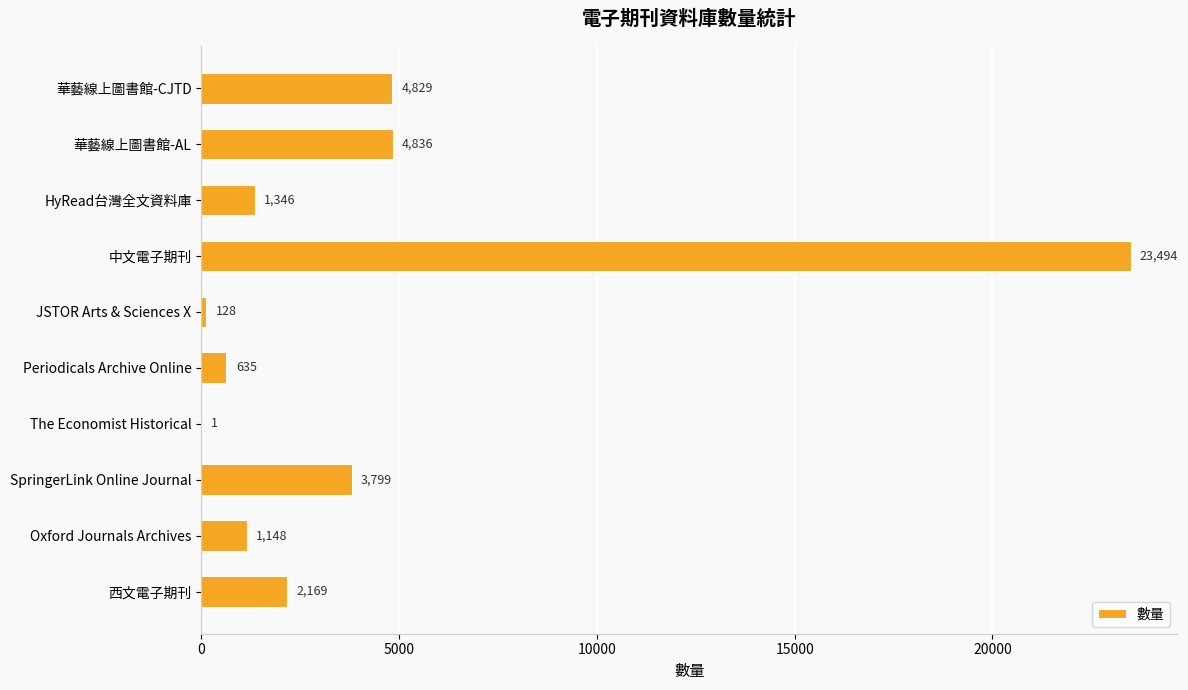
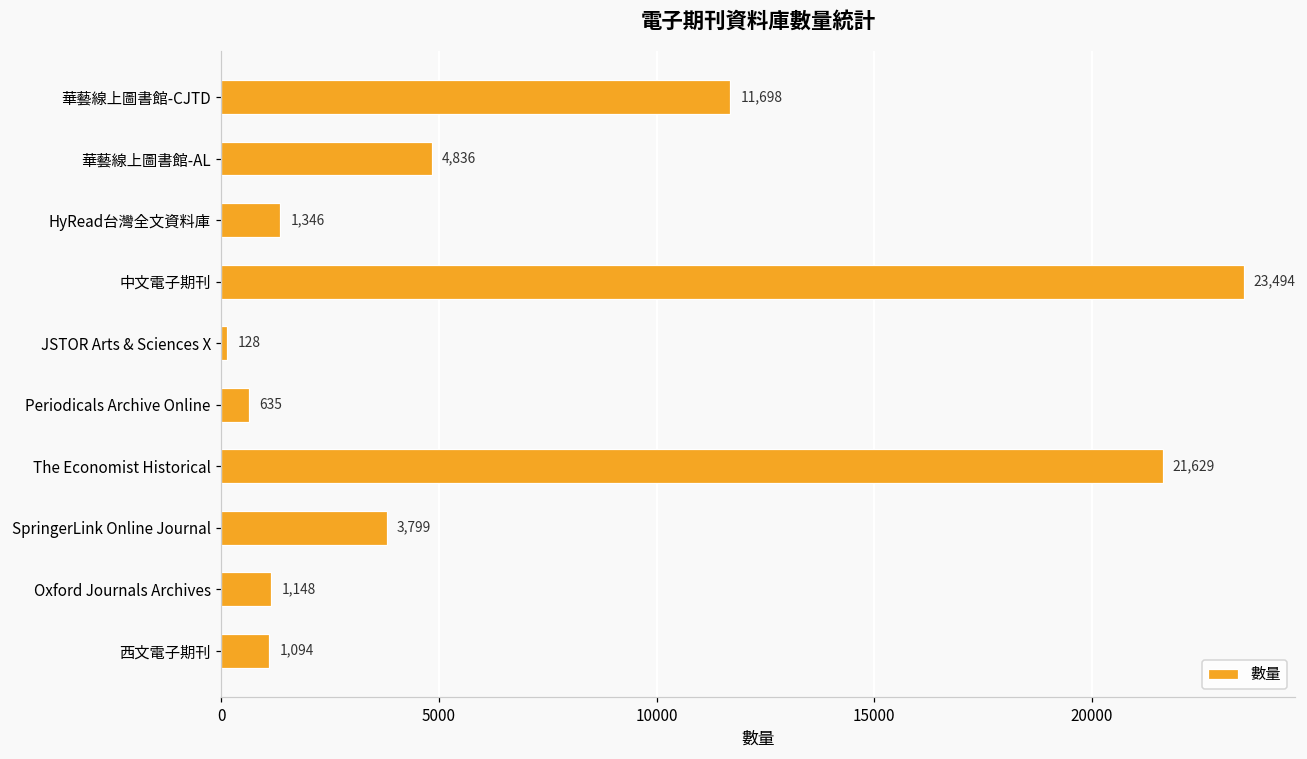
華藝線上圖書館-CJTD: 4,829 -> 11,698
The Economist Historical: 1 -> 21,629
西文電子期刊: 2,169 -> 1,094
